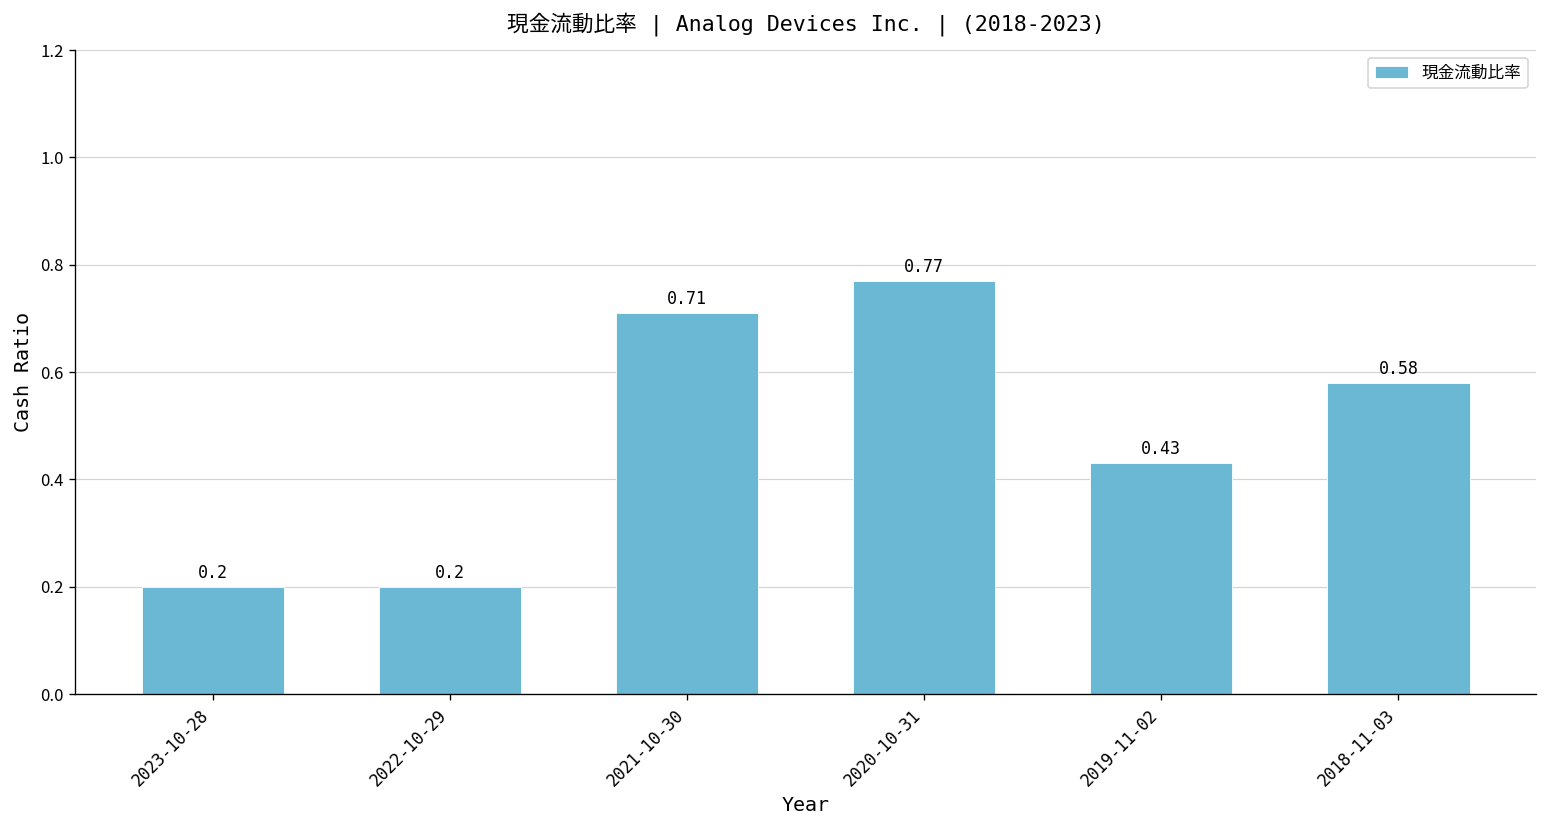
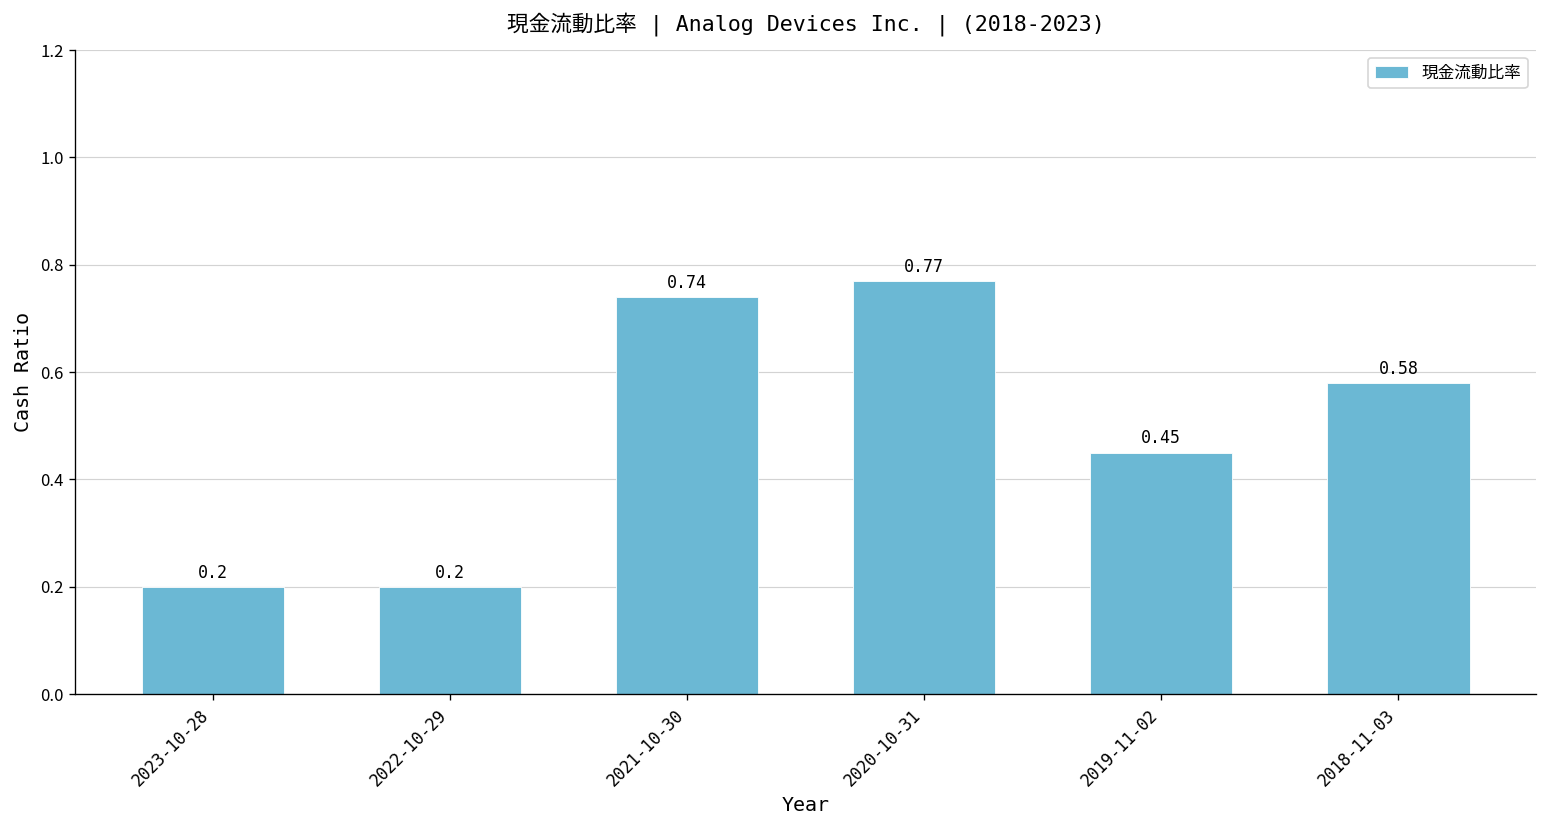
2021-10-30: 0.71 -> 0.74
2019-11-02: 0.43 -> 0.45
